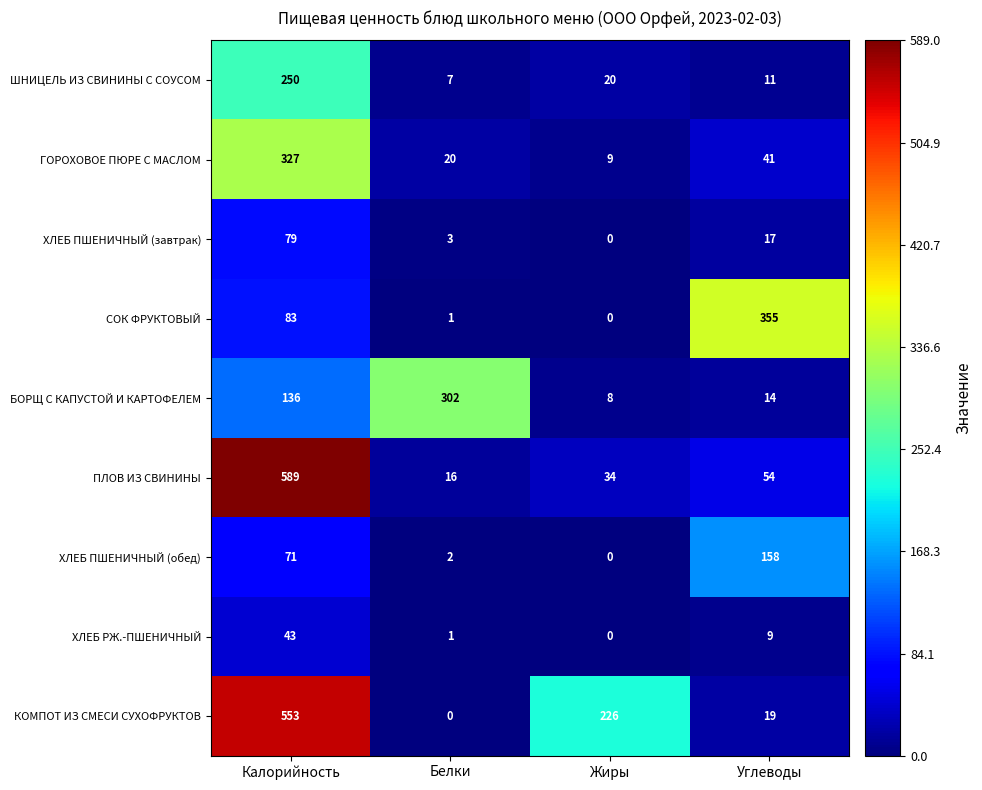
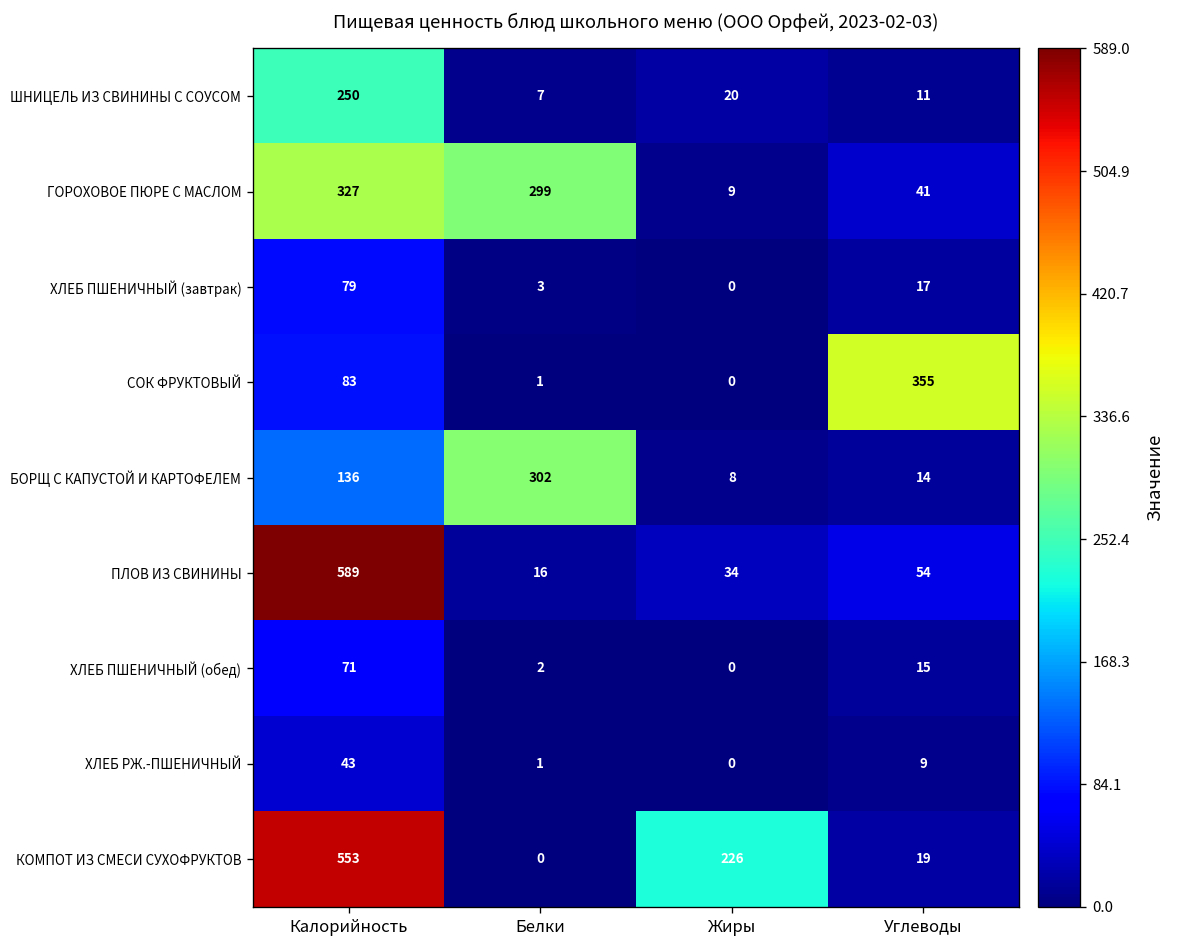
ГОРОХОВОЕ ПЮРЕ С МАСЛОМ, Белки: 20 -> 299
ХЛЕБ ПШЕНИЧНЫЙ (обед), Углеводы: 158 -> 15
